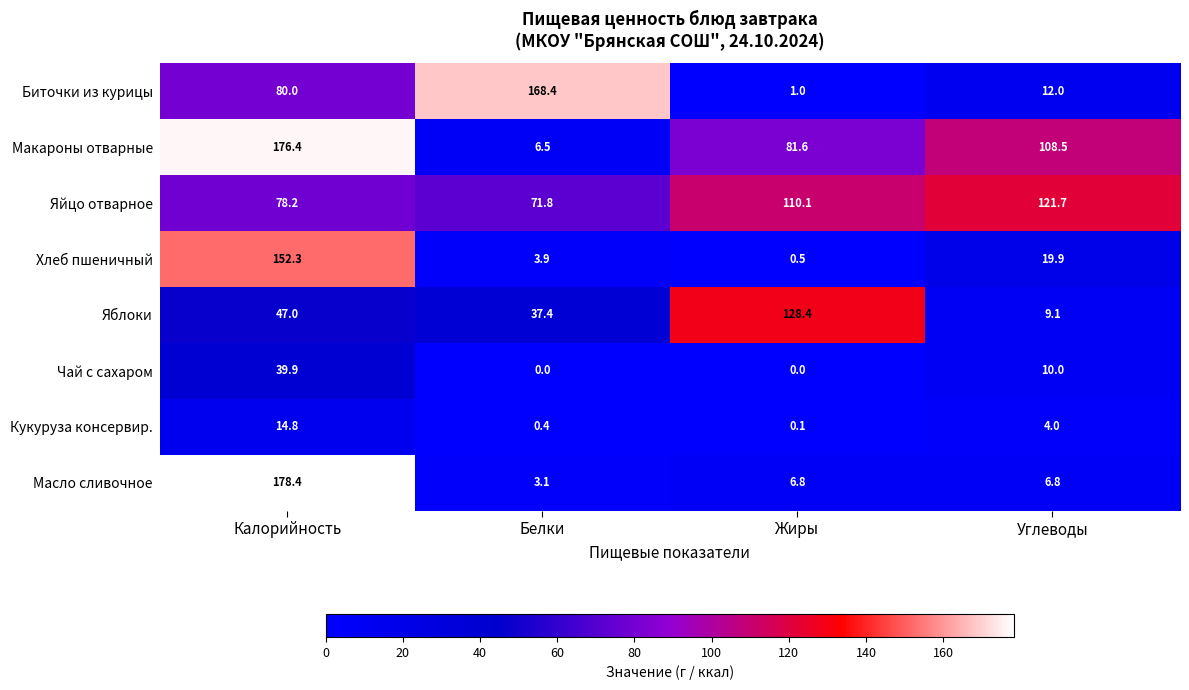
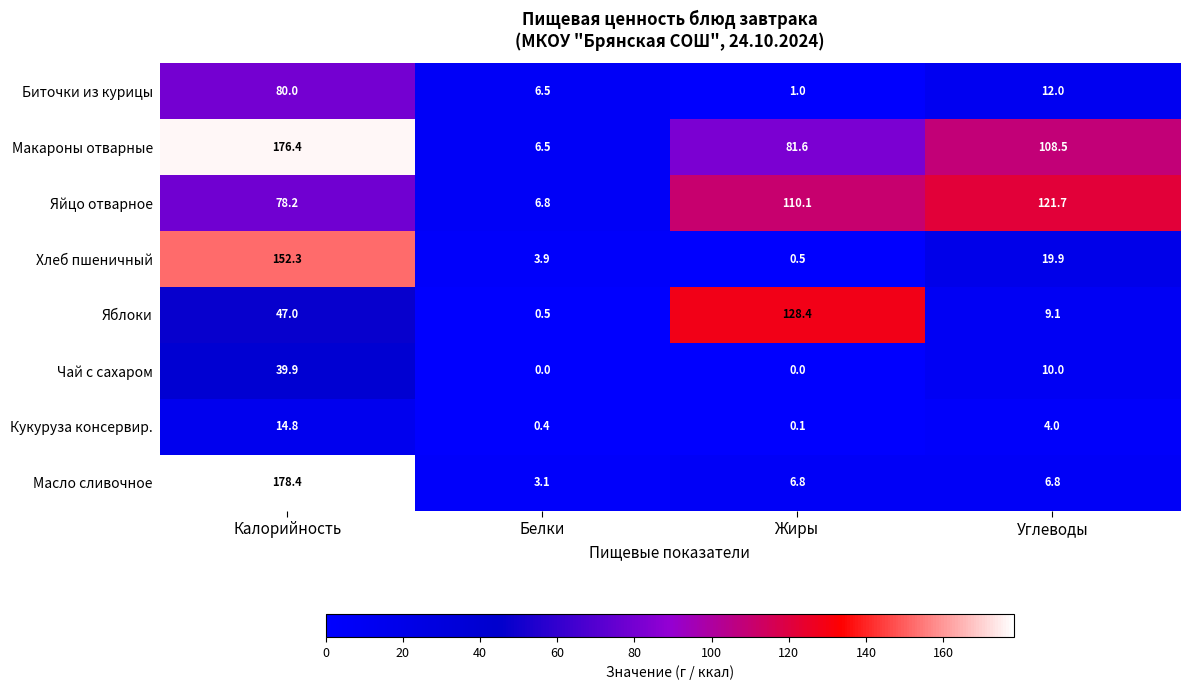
Биточки из курицы, Белки: 168.4 -> 6.5
Яйцо отварное, Белки: 71.8 -> 6.8
Яблоки, Белки: 37.4 -> 0.5
